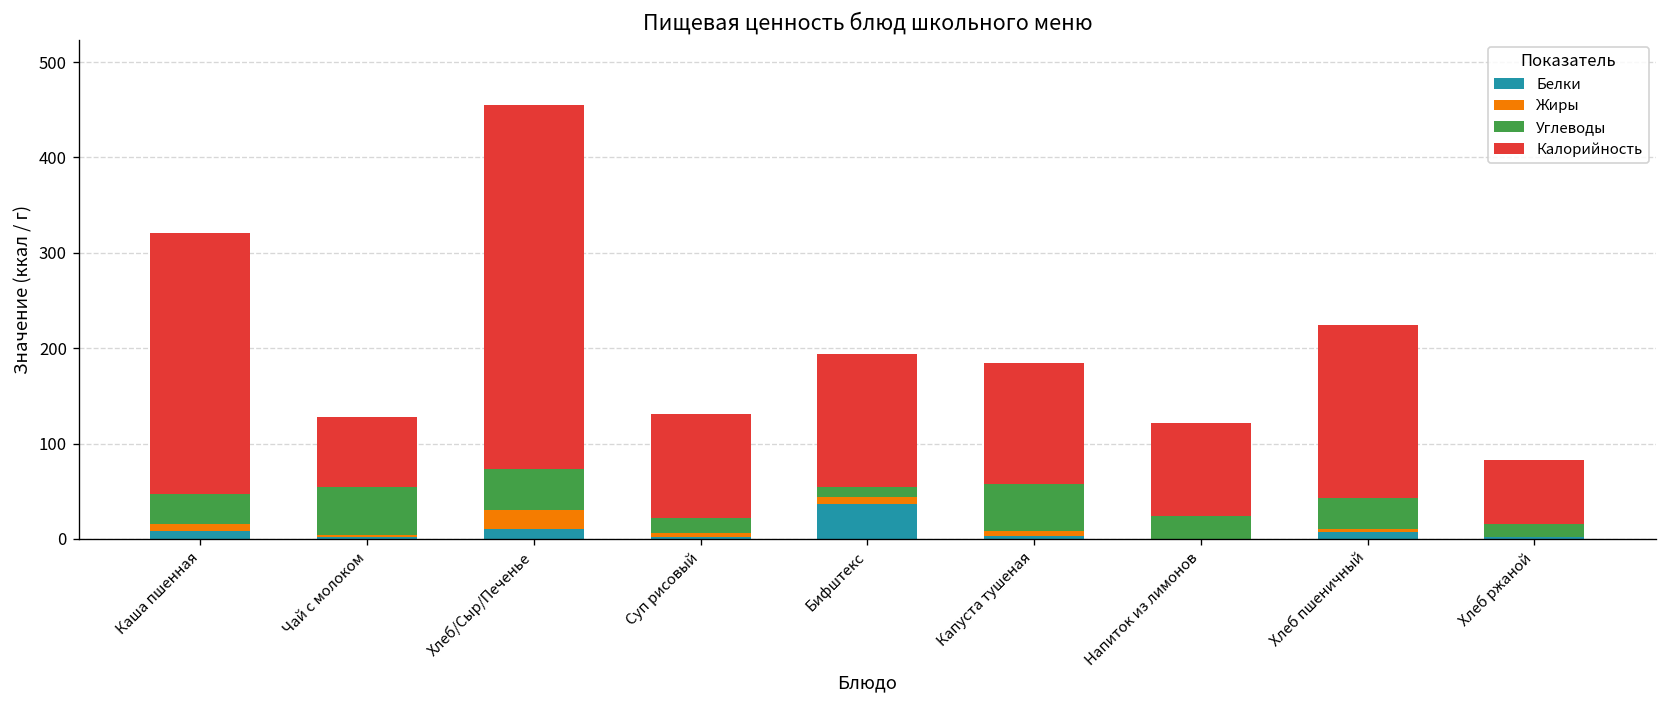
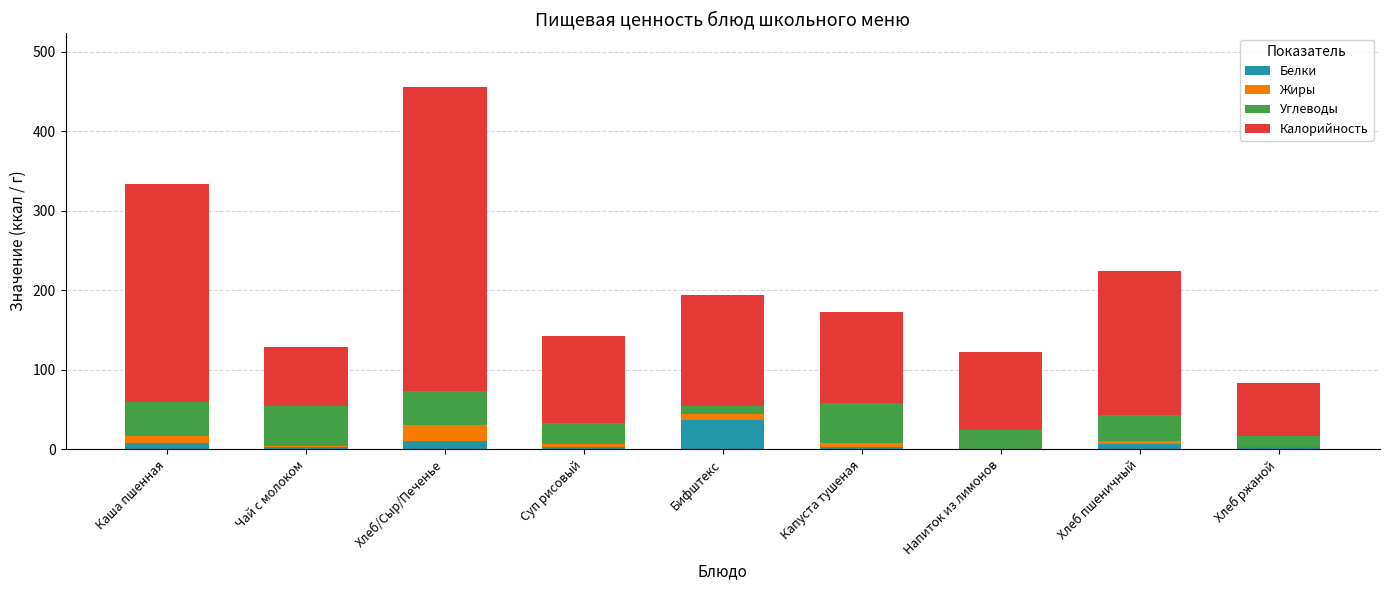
Углеводы, Каша пшенная: 30 -> 40
Углеводы, Суп рисовый: 20 -> 30
Калорийность, Капуста тушеная: 130 -> 110
